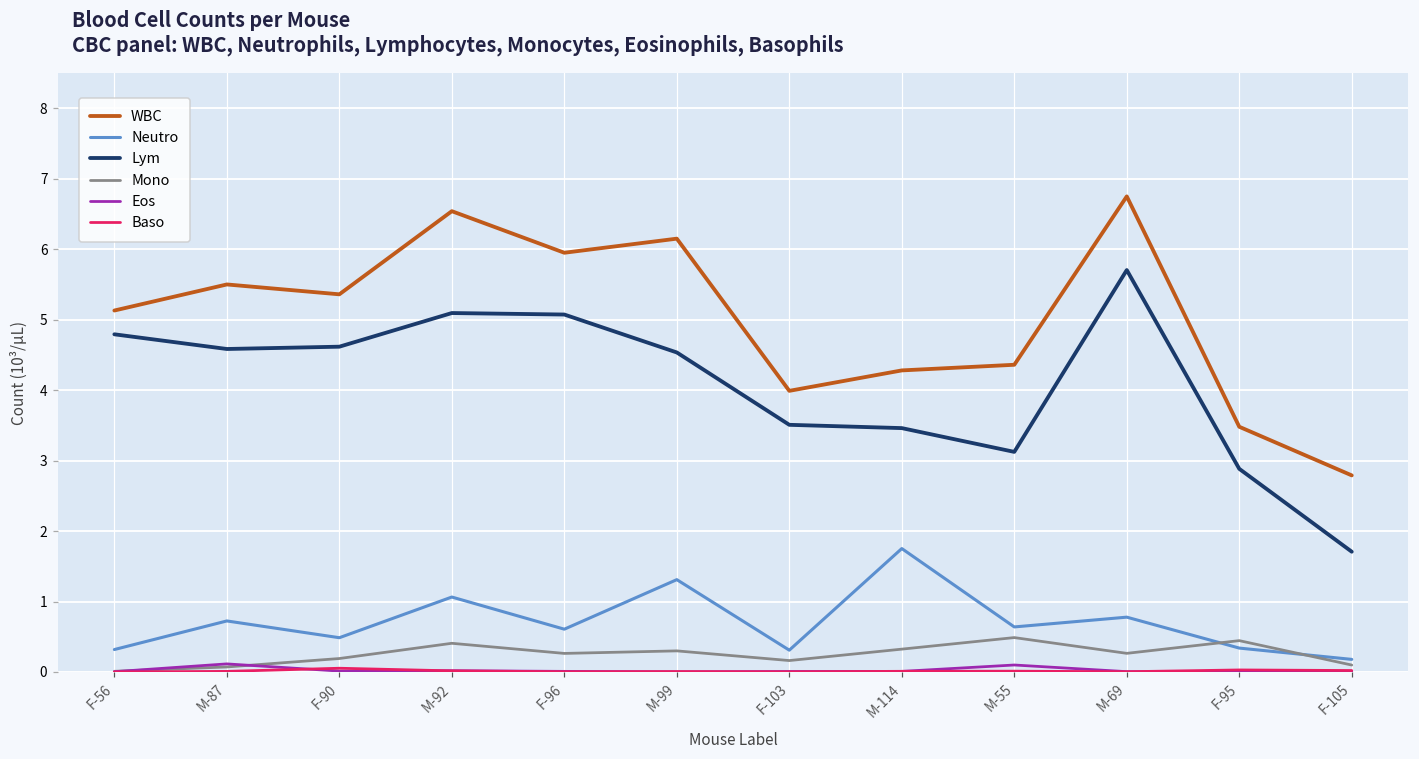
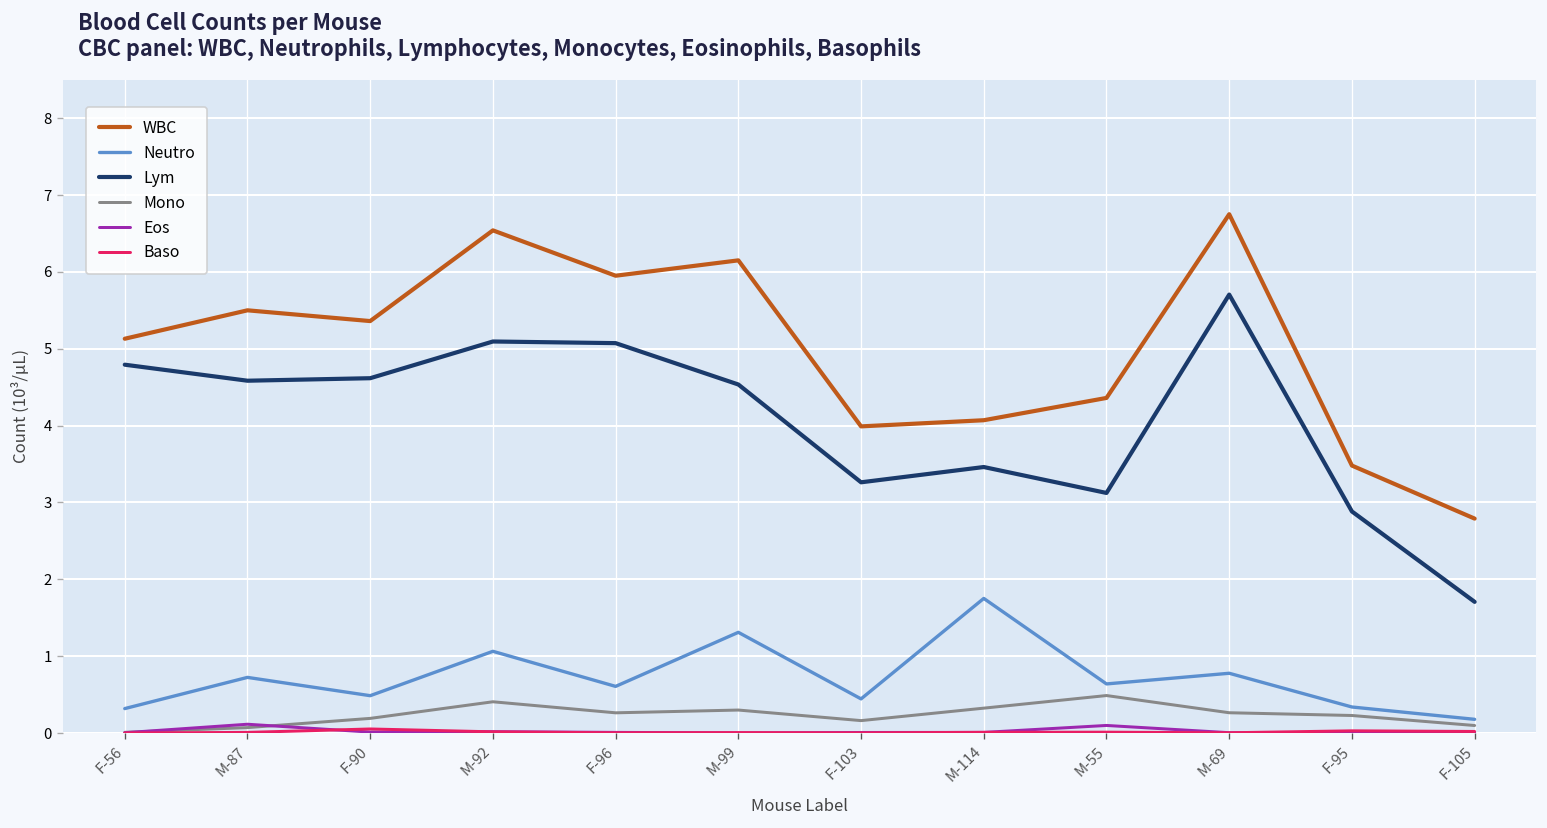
Neutro, F-103: 0.3 -> 0.4
Lym, F-103: 3.5 -> 3.3
WBC, M-114: 4.3 -> 4.1
Mono, F-95: 0.4 -> 0.2
